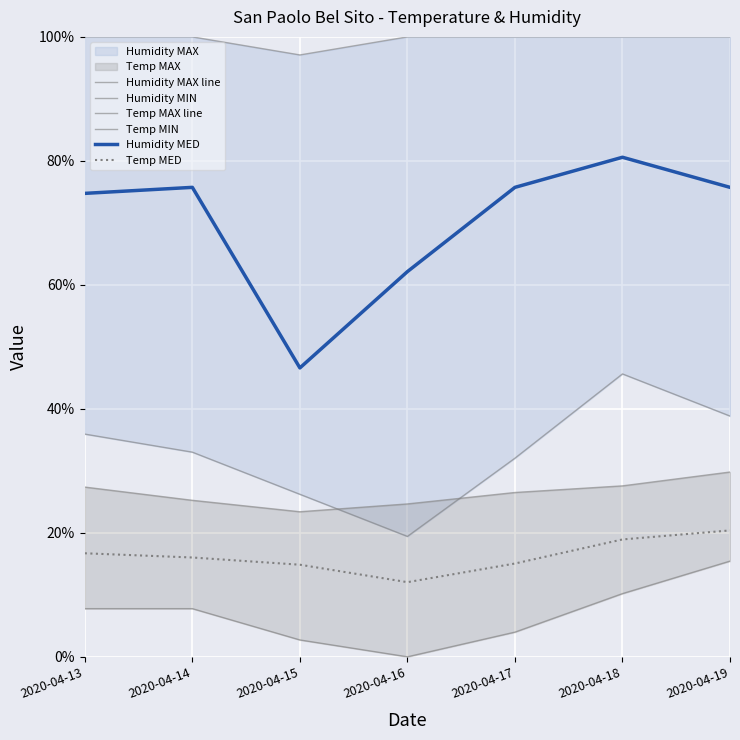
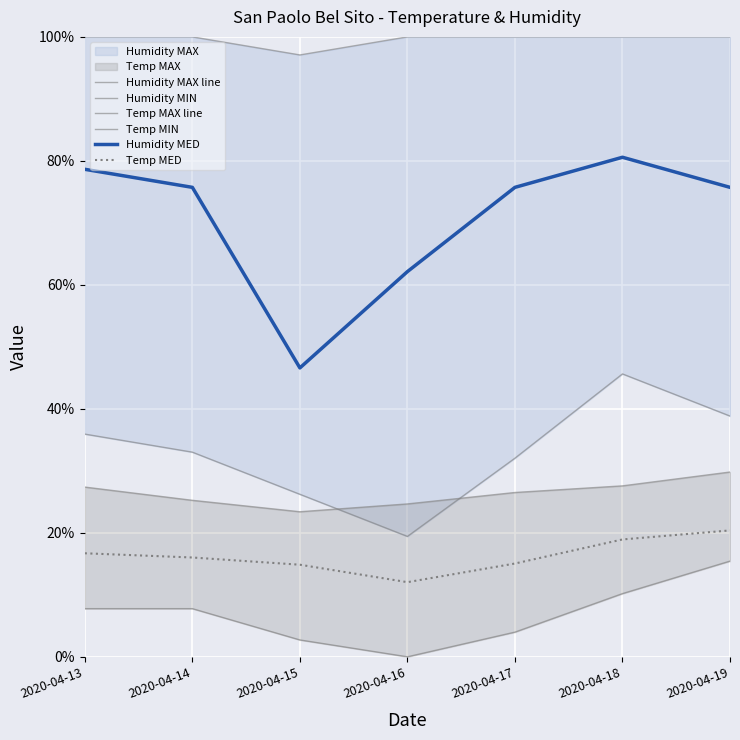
Humidity MED, 2020-04-13: 75% -> 79%
